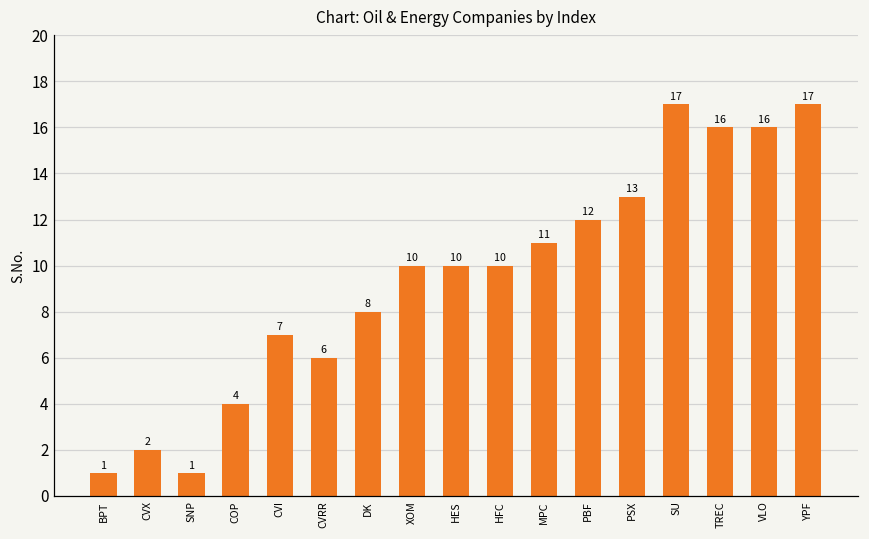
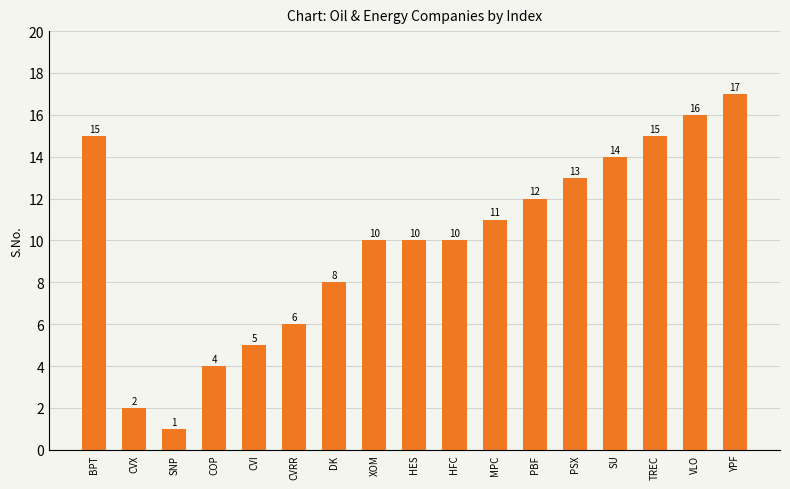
BPT: 1 -> 15
CVI: 7 -> 5
SU: 17 -> 14
TREC: 16 -> 15
